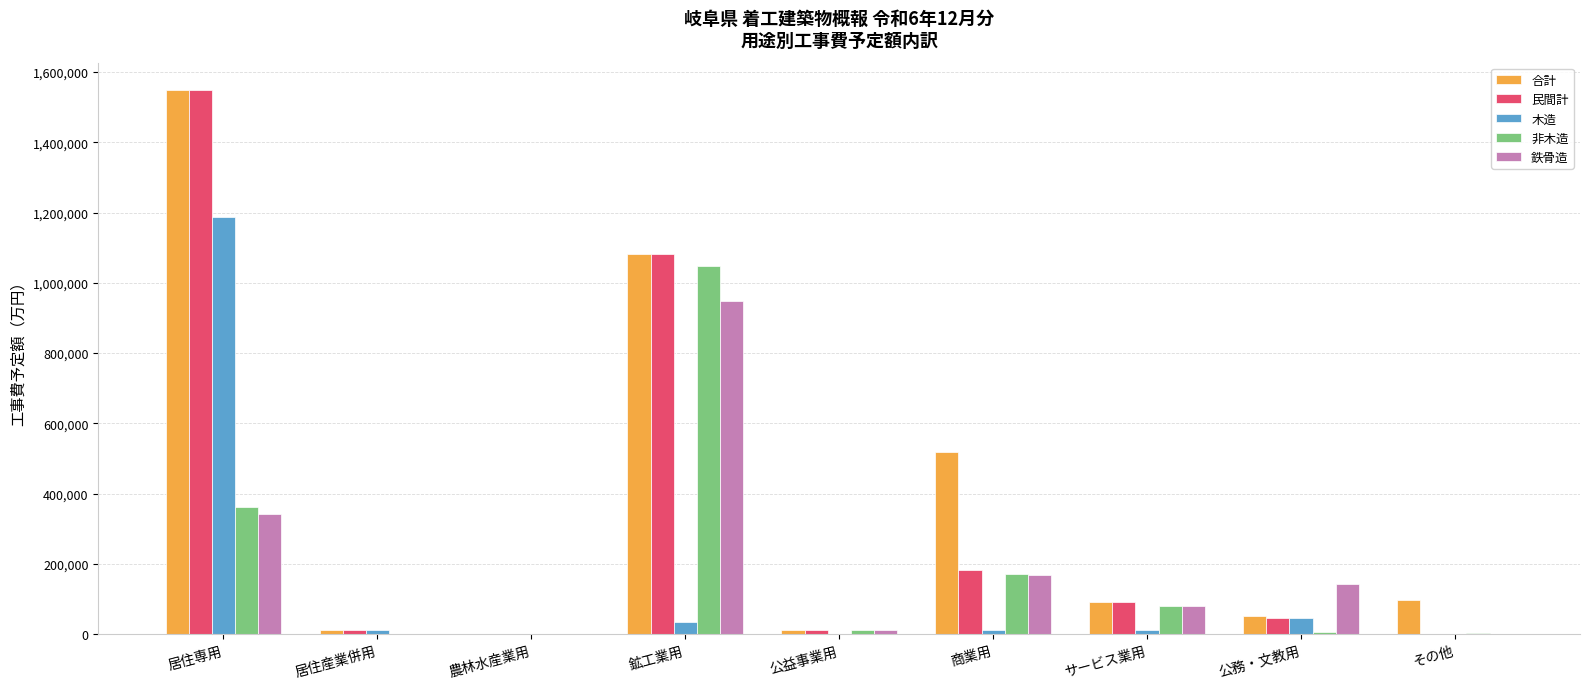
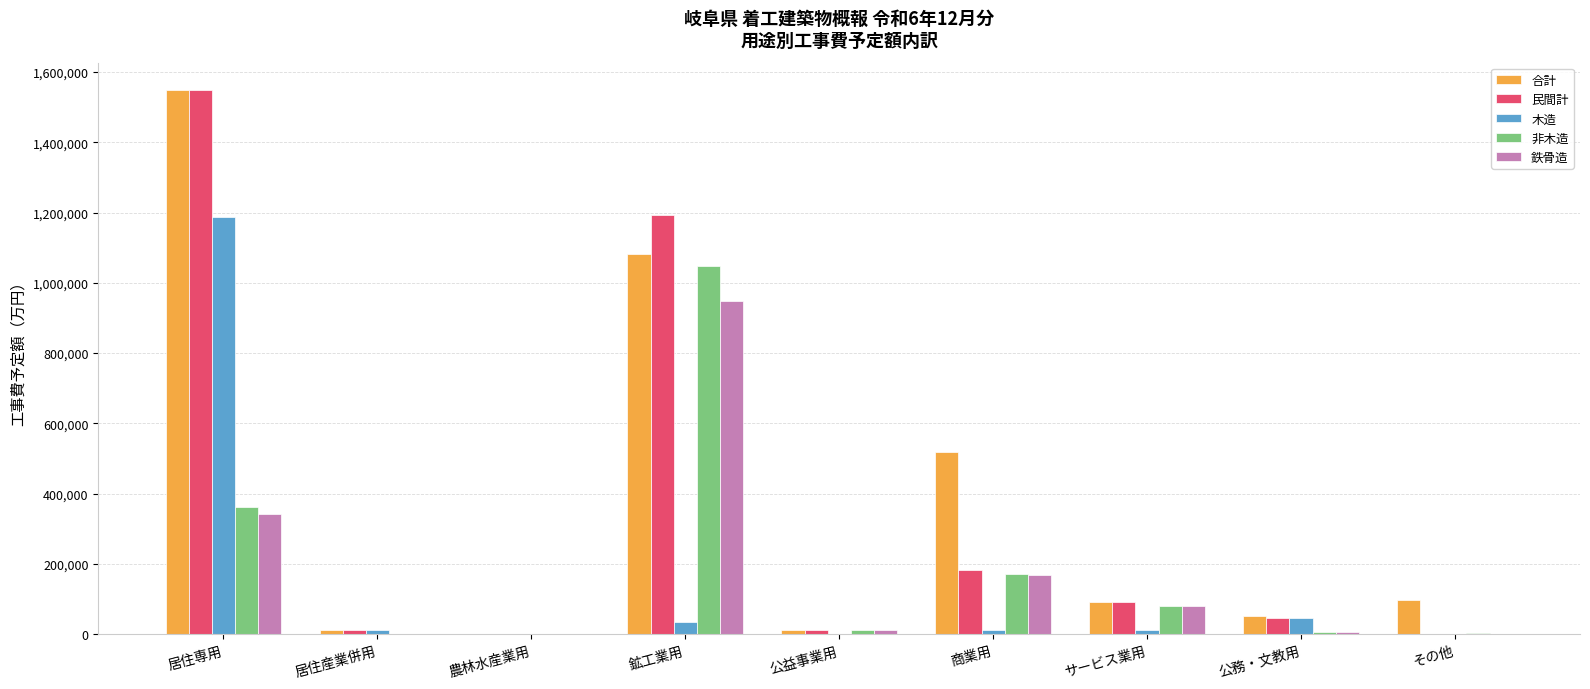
民間計, 鉱工業用: 1,080,000 -> 1,190,000
鉄骨造, 公務・文教用: 140,000 -> 10,000
